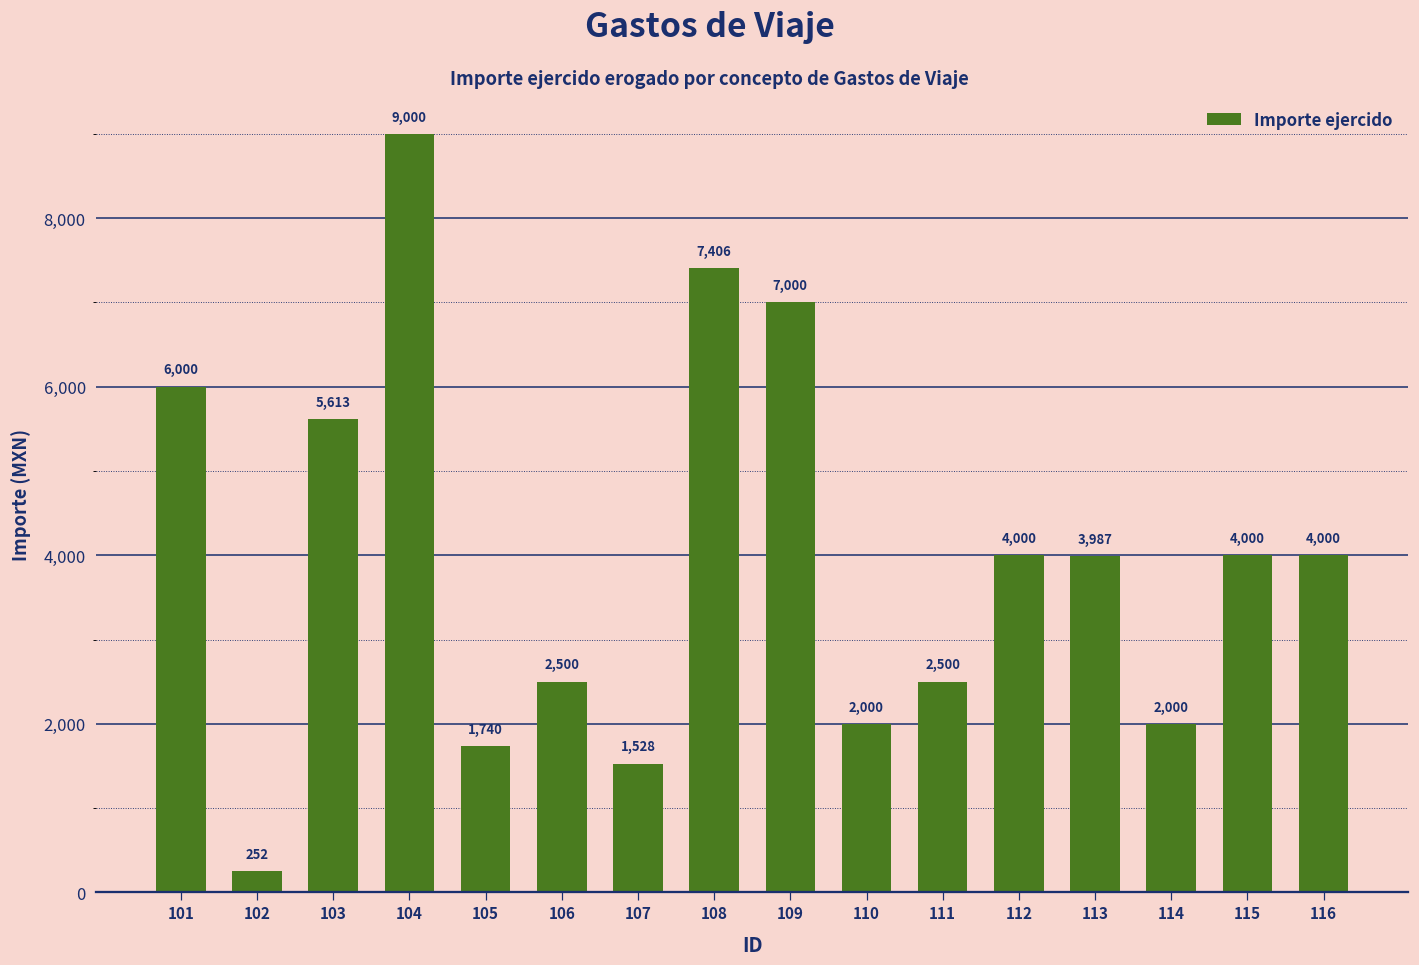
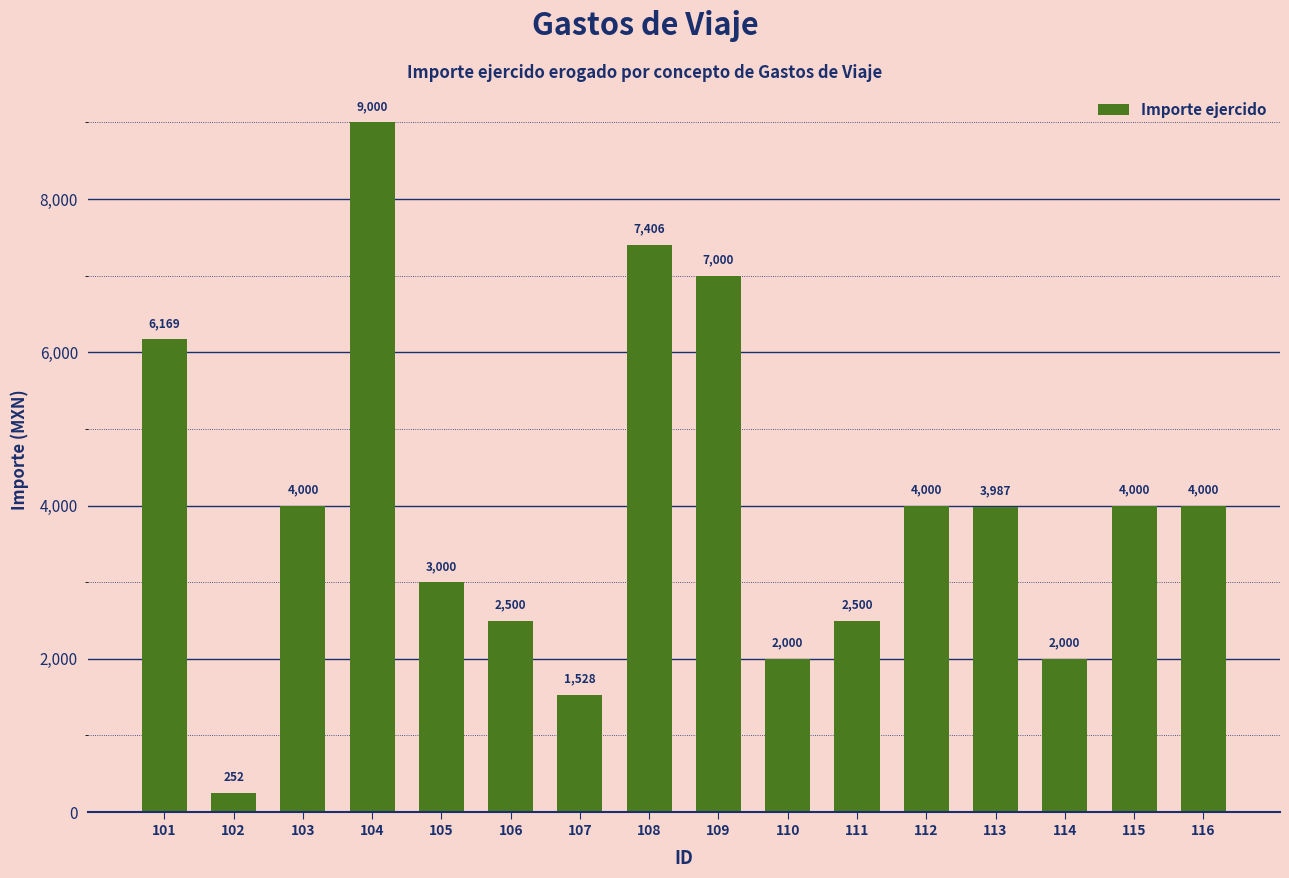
101: 6,000 -> 6,169
103: 5,613 -> 4,000
105: 1,740 -> 3,000
